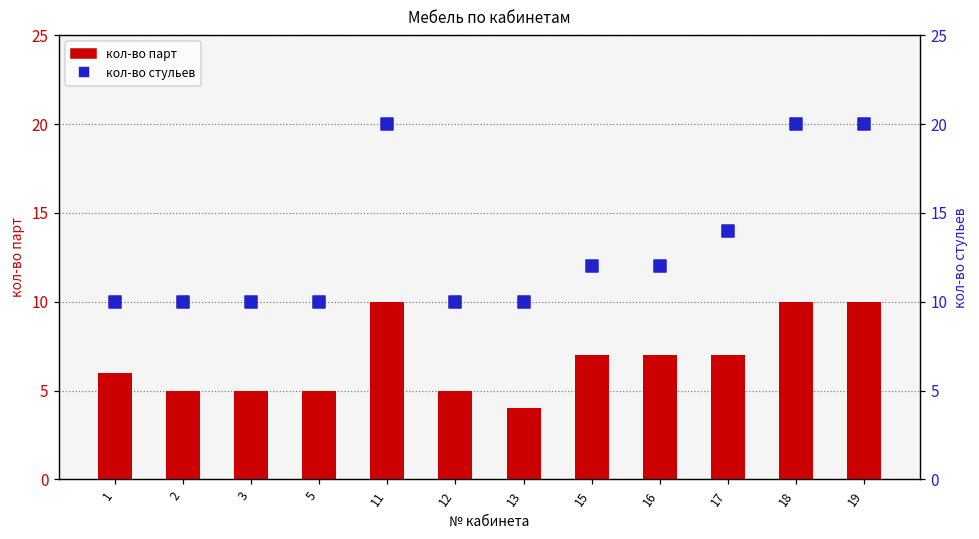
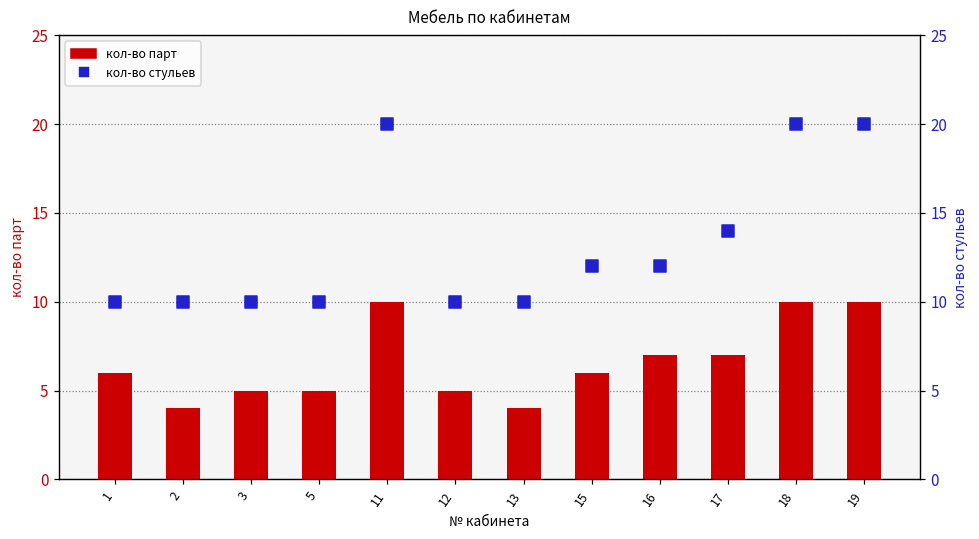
кол-во парт, 2: 5 -> 4
кол-во парт, 15: 7 -> 6
